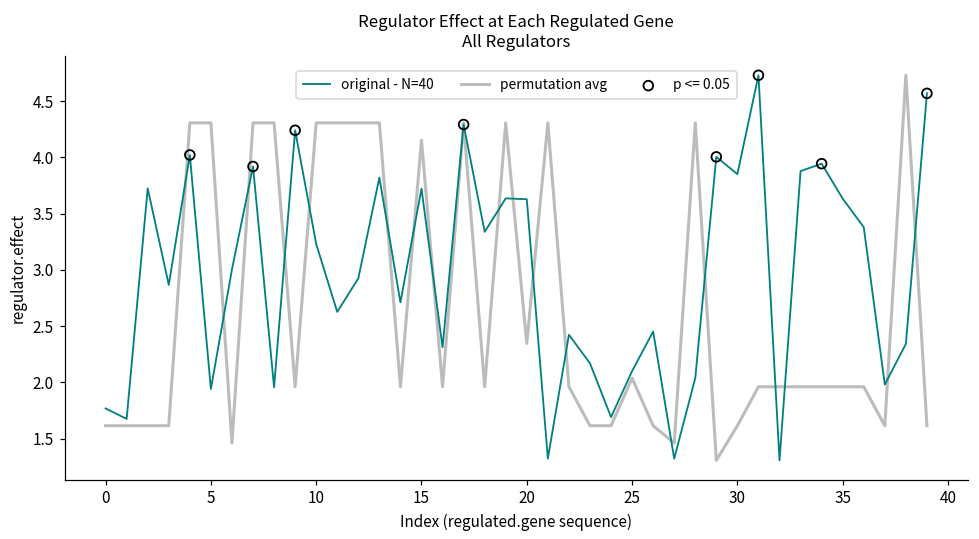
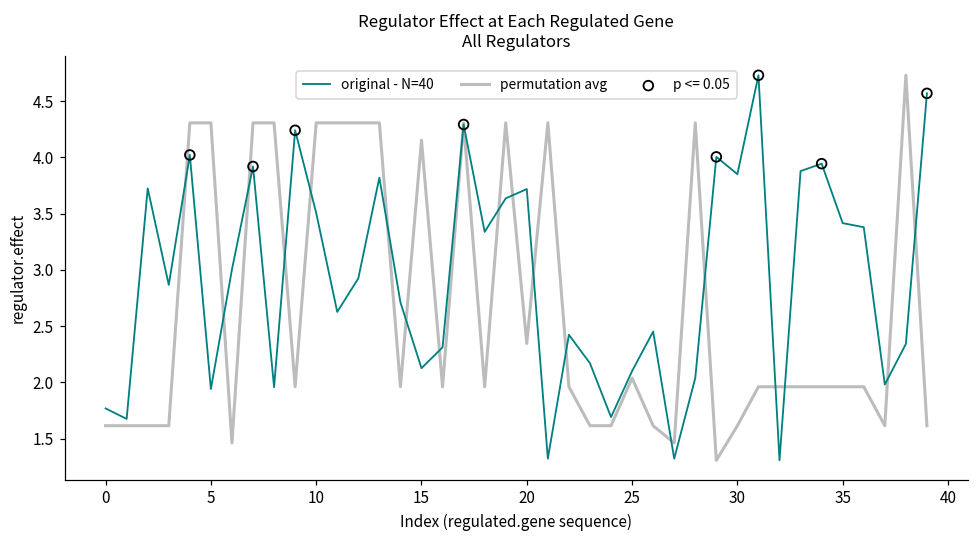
original - N=40, 10: 3.23 -> 3.51
original - N=40, 15: 3.72 -> 2.13
original - N=40, 20: 3.63 -> 3.72
original - N=40, 35: 3.63 -> 3.41
